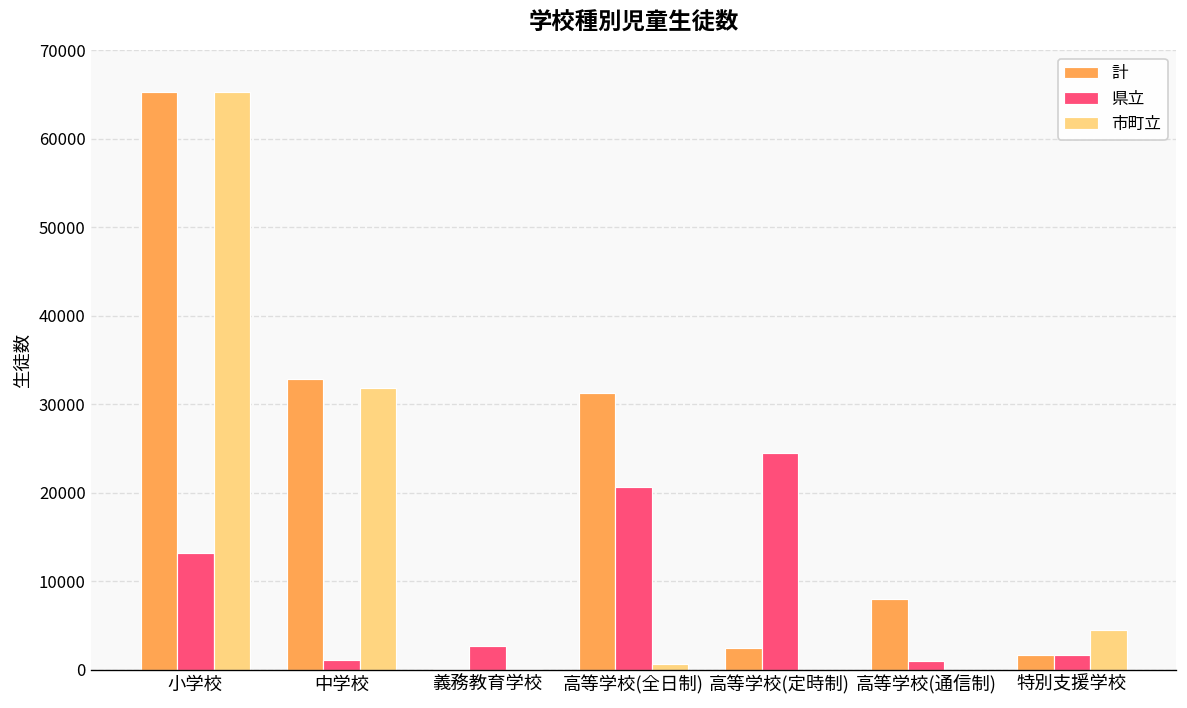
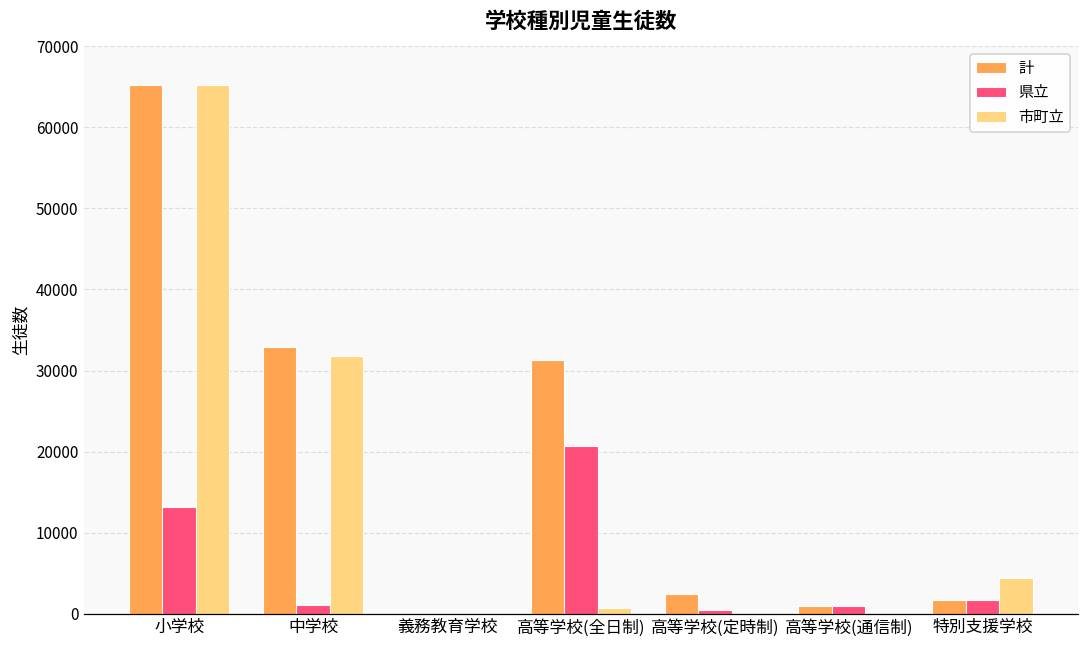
県立, 義務教育学校: 3000 -> 0
県立, 高等学校(定時制): 25000 -> 1000
計, 高等学校(通信制): 8000 -> 1000
